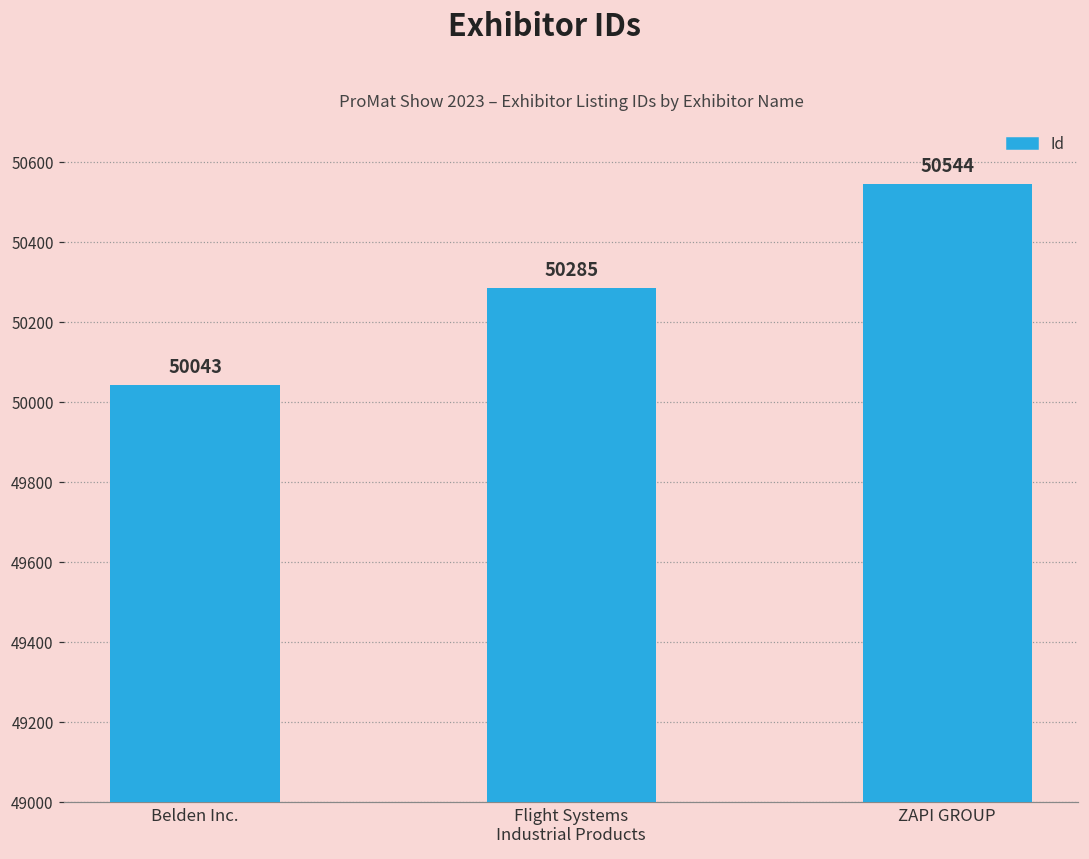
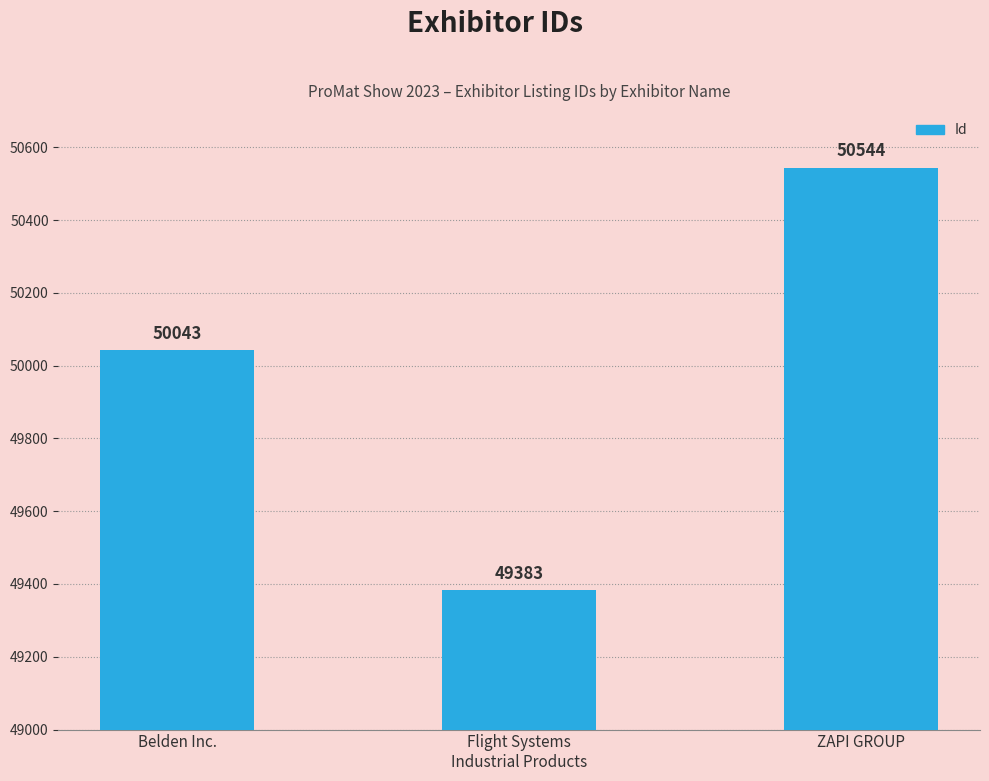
Flight Systems Industrial Products: 50285 -> 49383
